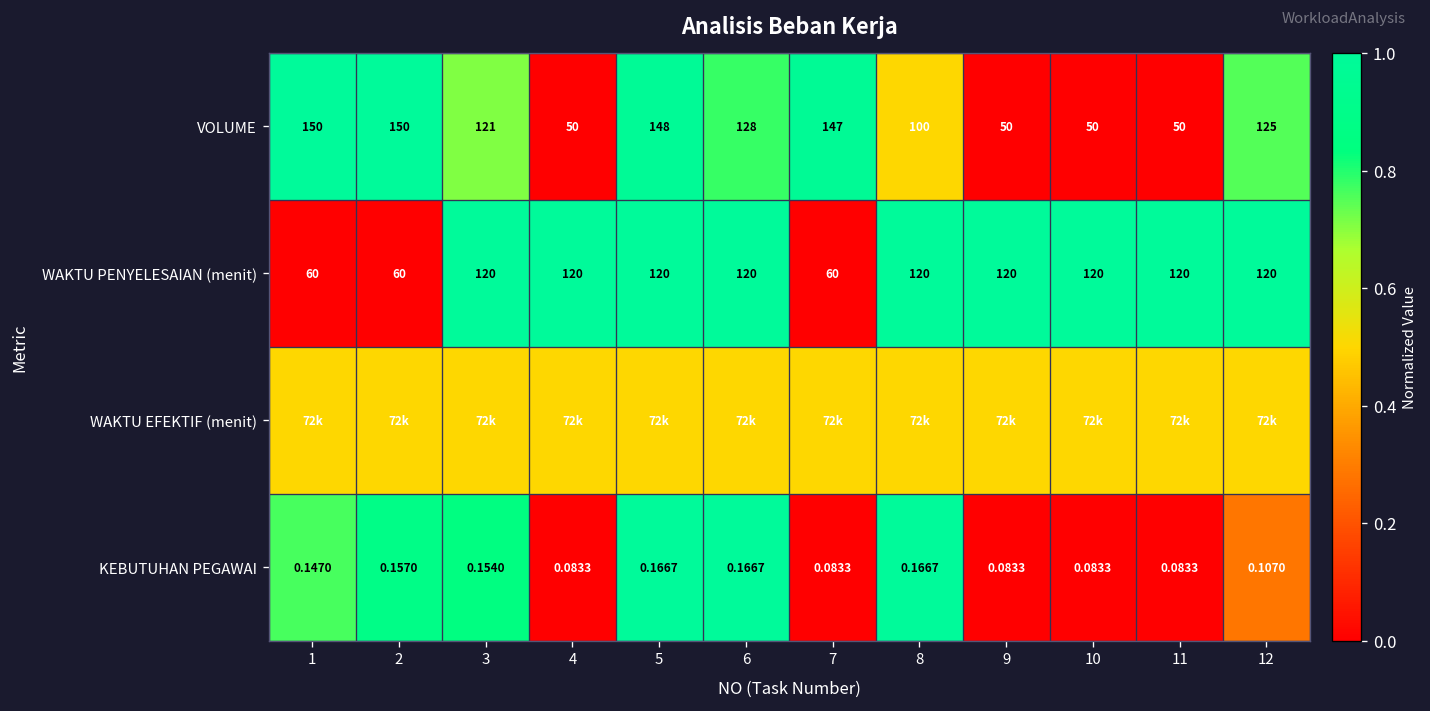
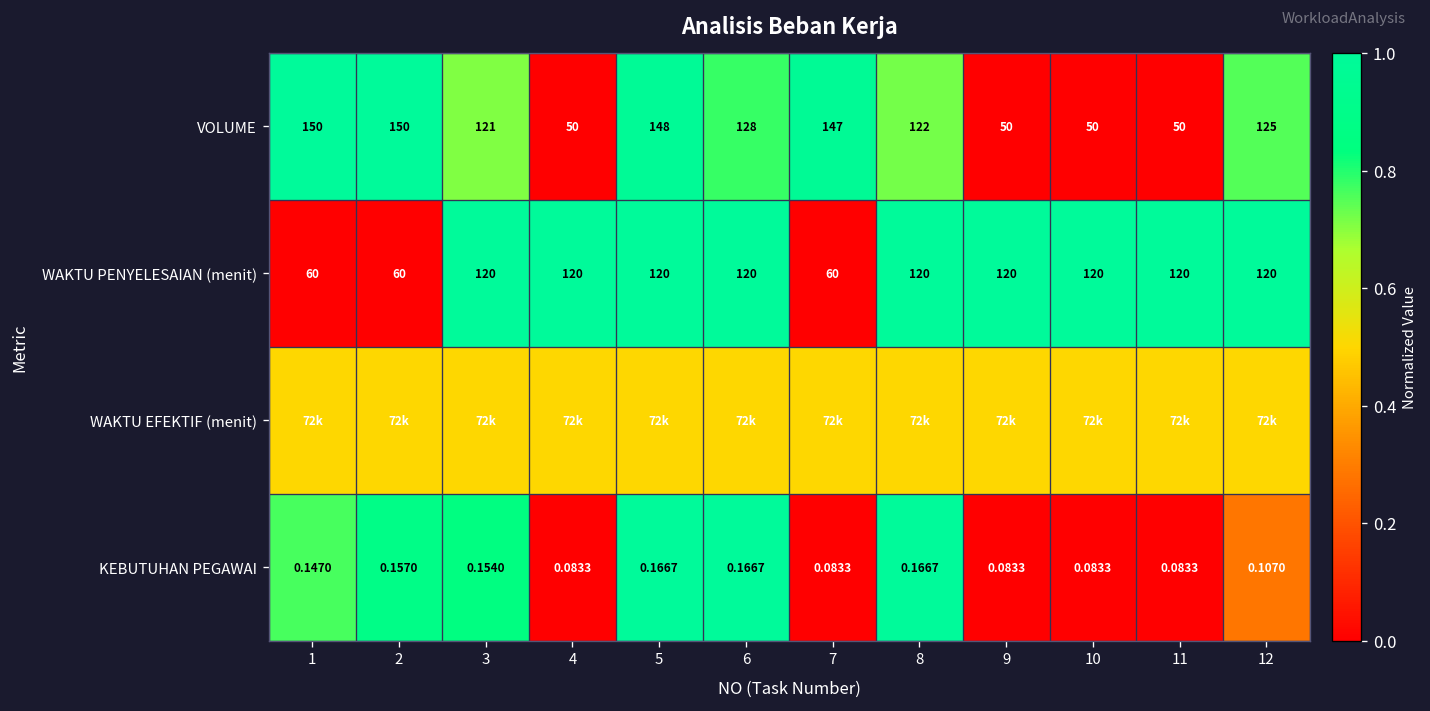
VOLUME, 8: 100 -> 122
